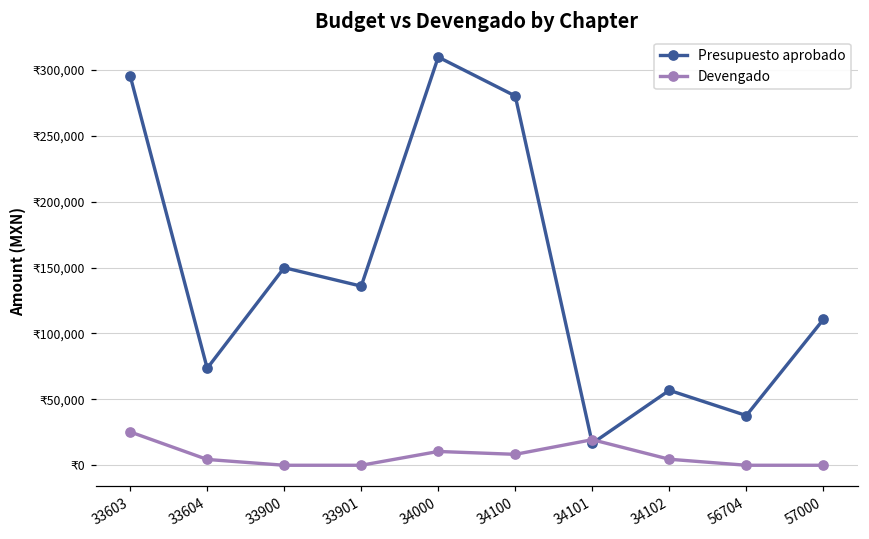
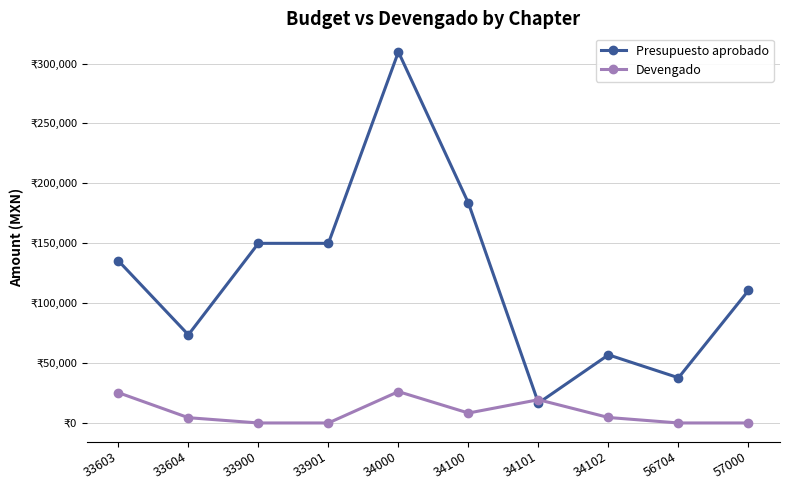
Presupuesto aprobado, 33603: ₹296,000 -> ₹135,000
Presupuesto aprobado, 33901: ₹136,000 -> ₹150,000
Devengado, 34000: ₹10,000 -> ₹26,000
Presupuesto aprobado, 34100: ₹280,000 -> ₹184,000
